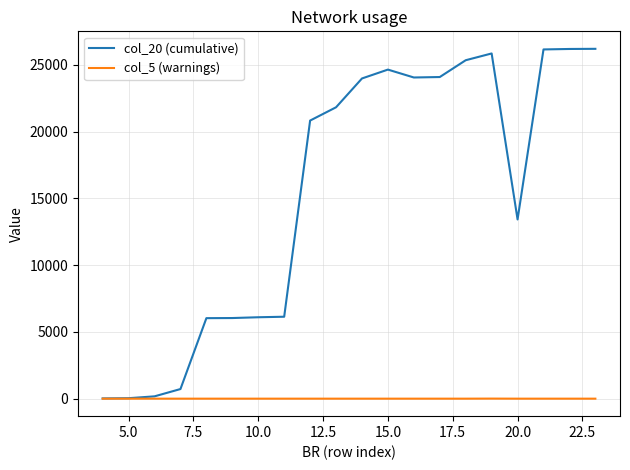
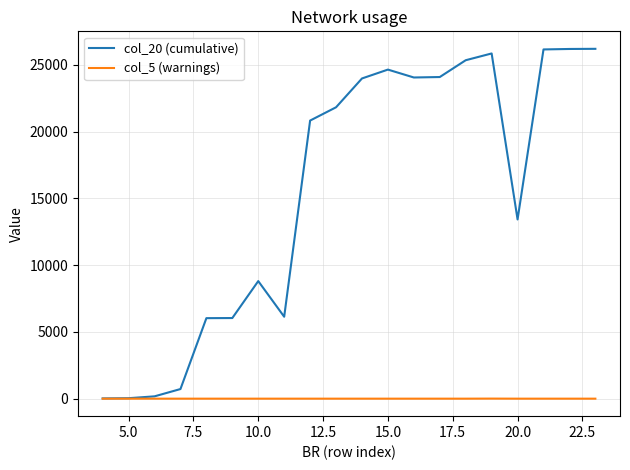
col_20 (cumulative), 10.0: 6100 -> 8800
